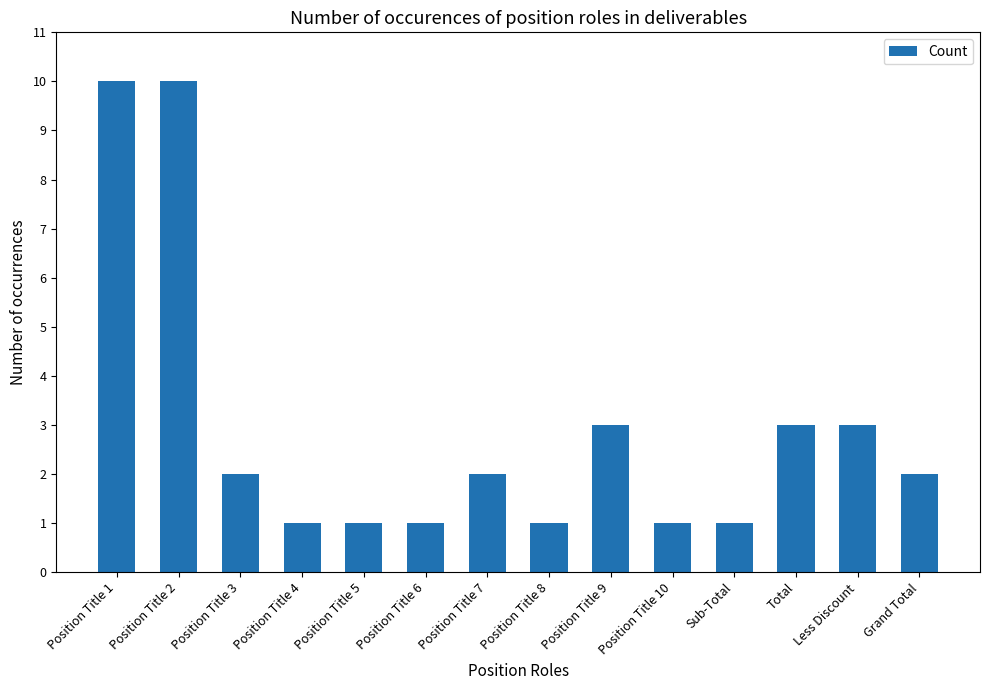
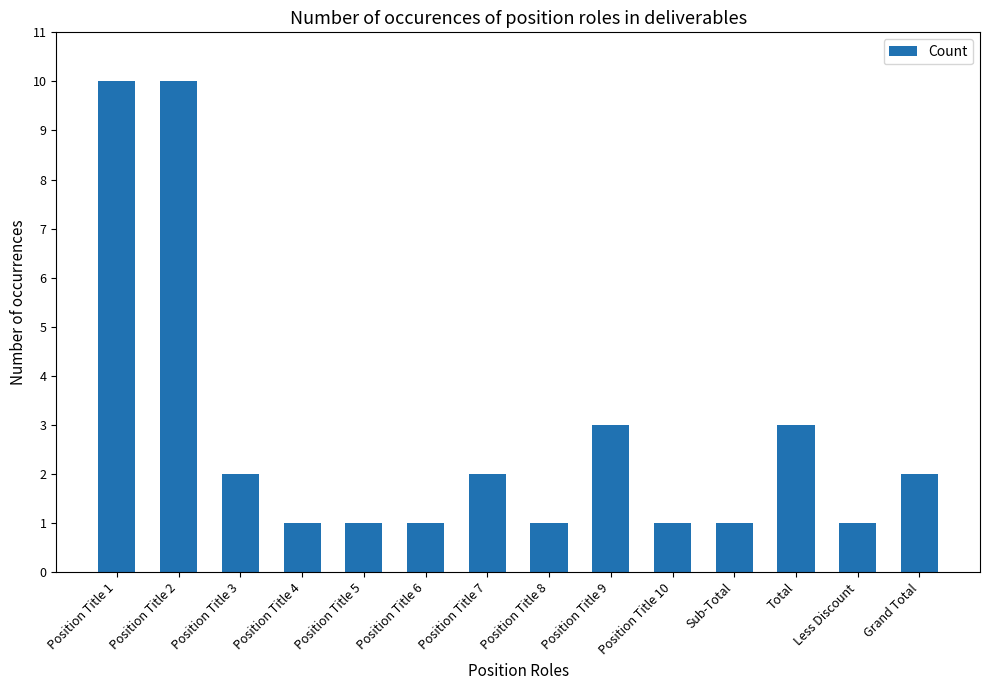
Less Discount: 3 -> 1
